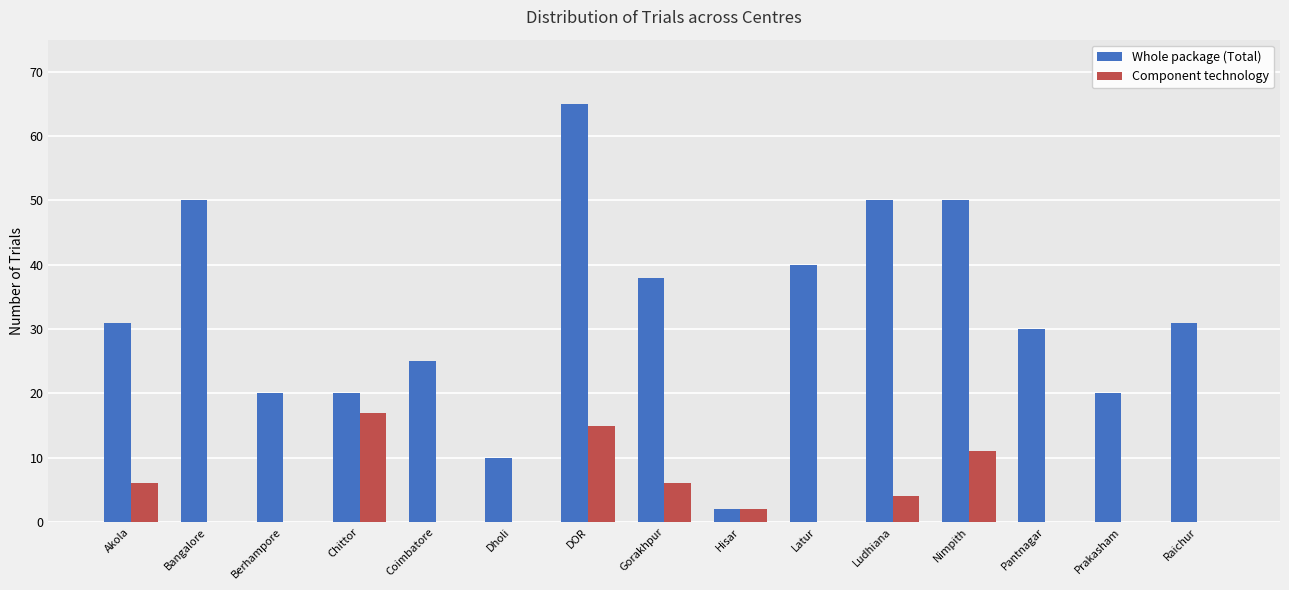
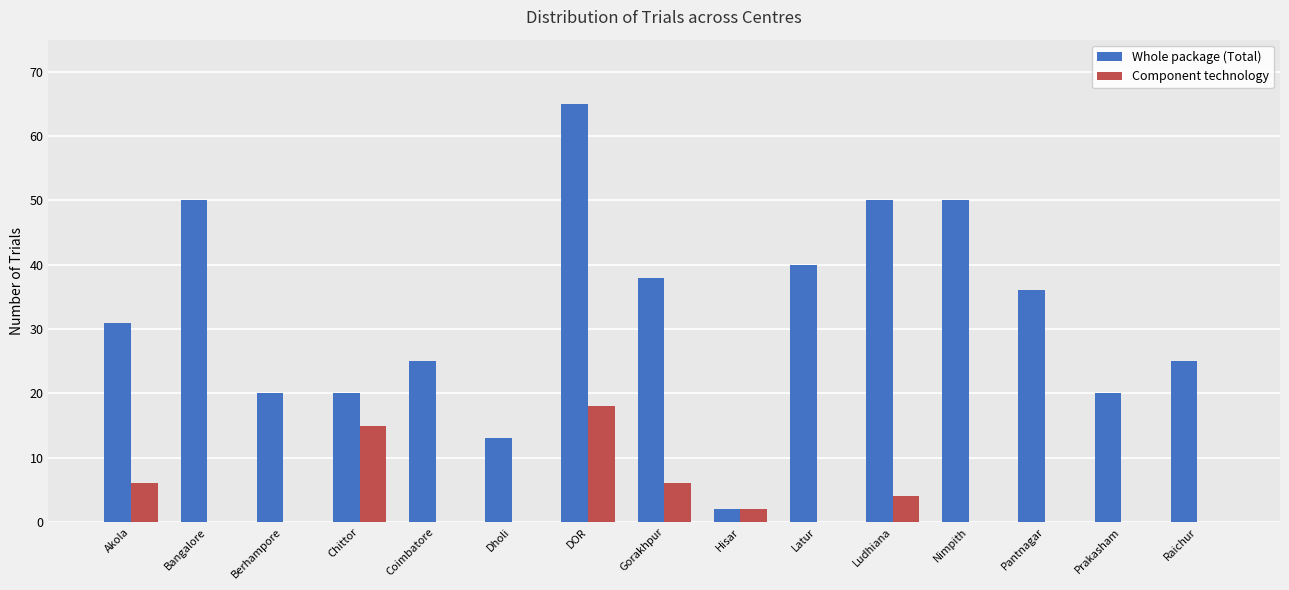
Component technology, Chittor: 17 -> 15
Whole package (Total), Dholi: 10 -> 13
Component technology, DOR: 15 -> 18
Component technology, Nimpith: 11 -> 0
Whole package (Total), Pantnagar: 30 -> 36
Whole package (Total), Raichur: 31 -> 25
